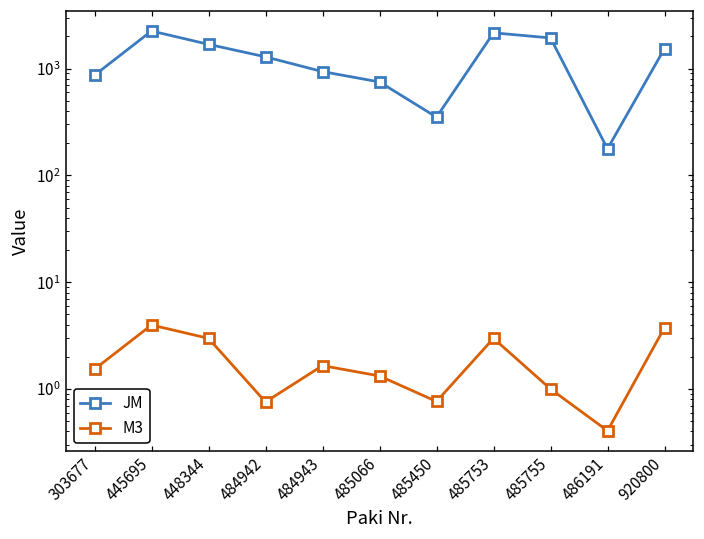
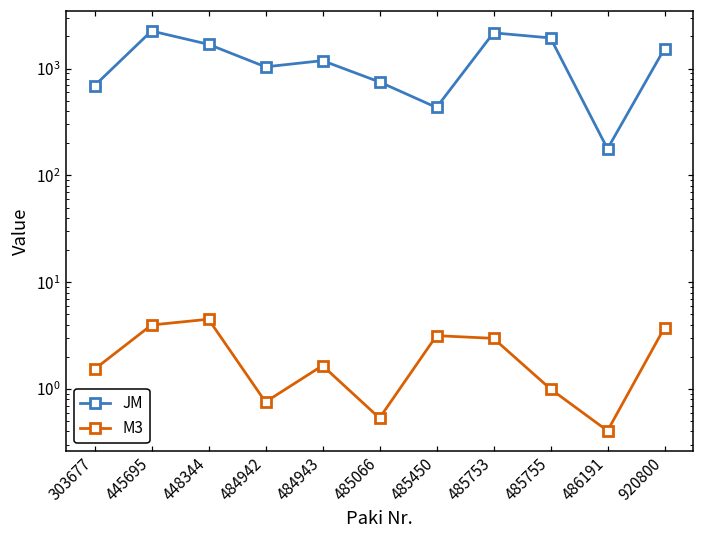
JM, 303677: 900 -> 700
M3, 448344: 3.0 -> 4
JM, 484942: 1300 -> 1000
JM, 484943: 900 -> 1200
M3, 485066: 1.3 -> 0.5
JM, 485450: 350 -> 400
M3, 485450: 0.8 -> 3.2
